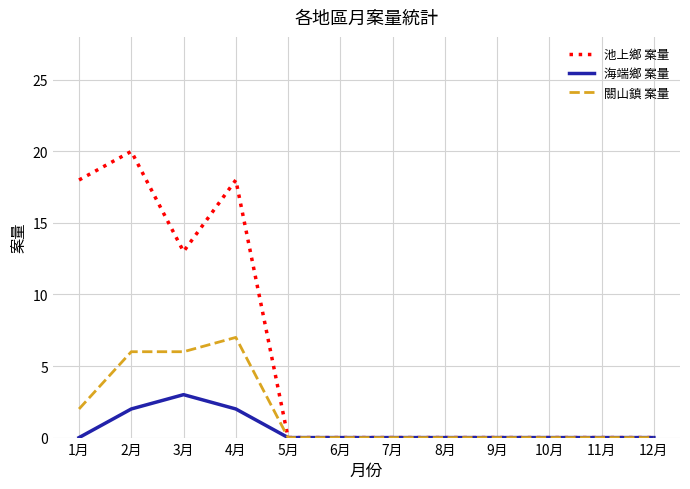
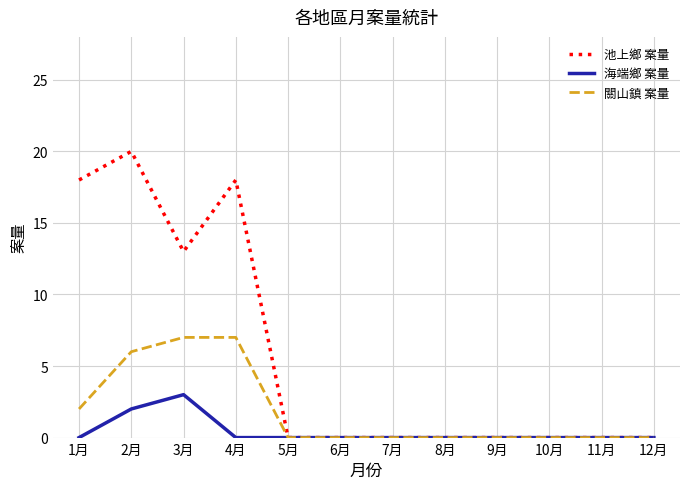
關山鎮 案量, 3月: 6 -> 7
海端鄉 案量, 4月: 2 -> 0
